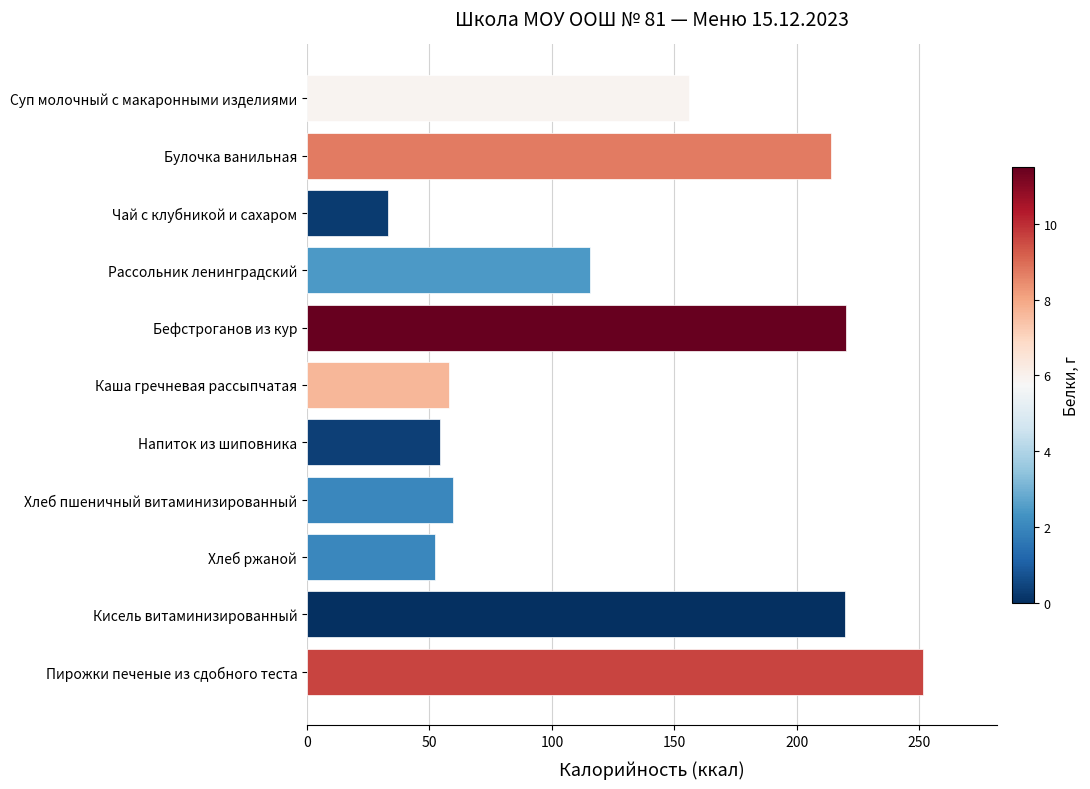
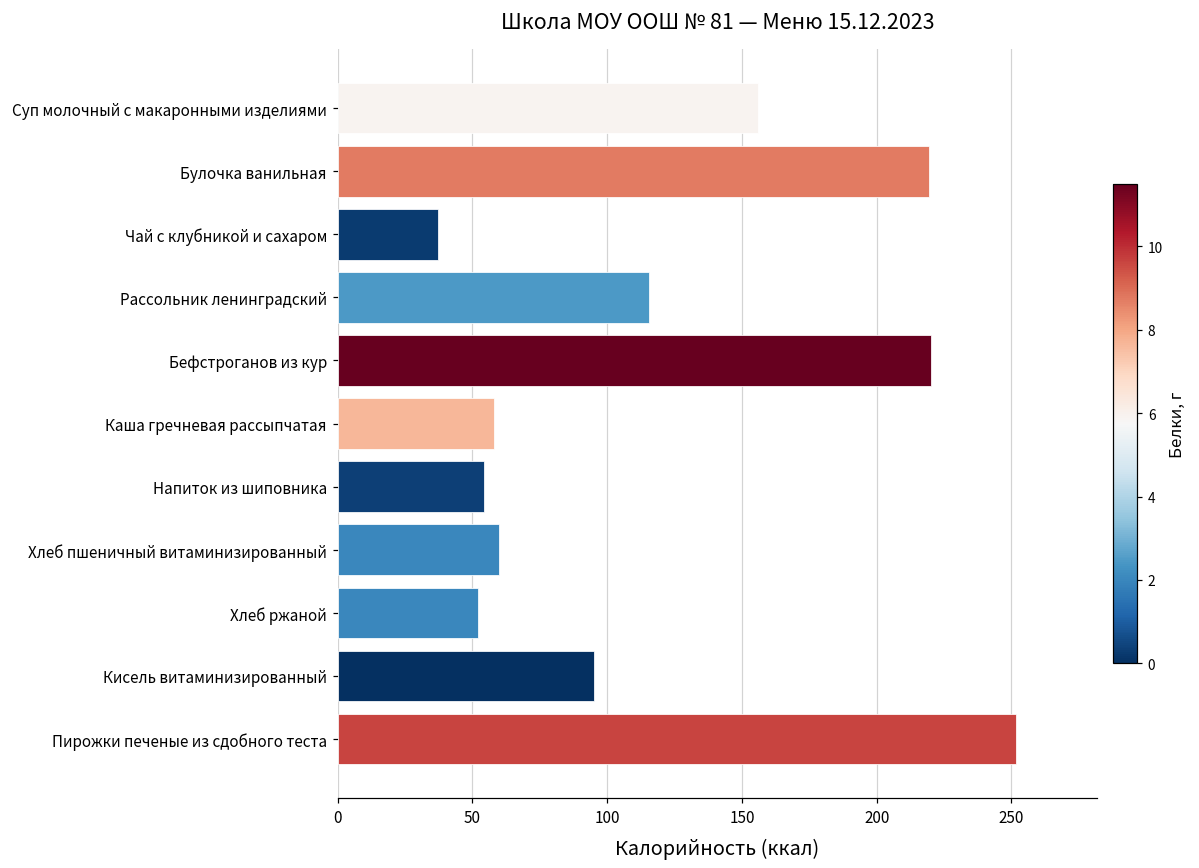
Булочка ванильная: 214 -> 219
Чай с клубникой и сахаром: 33 -> 37
Кисель витаминизированный: 220 -> 95
